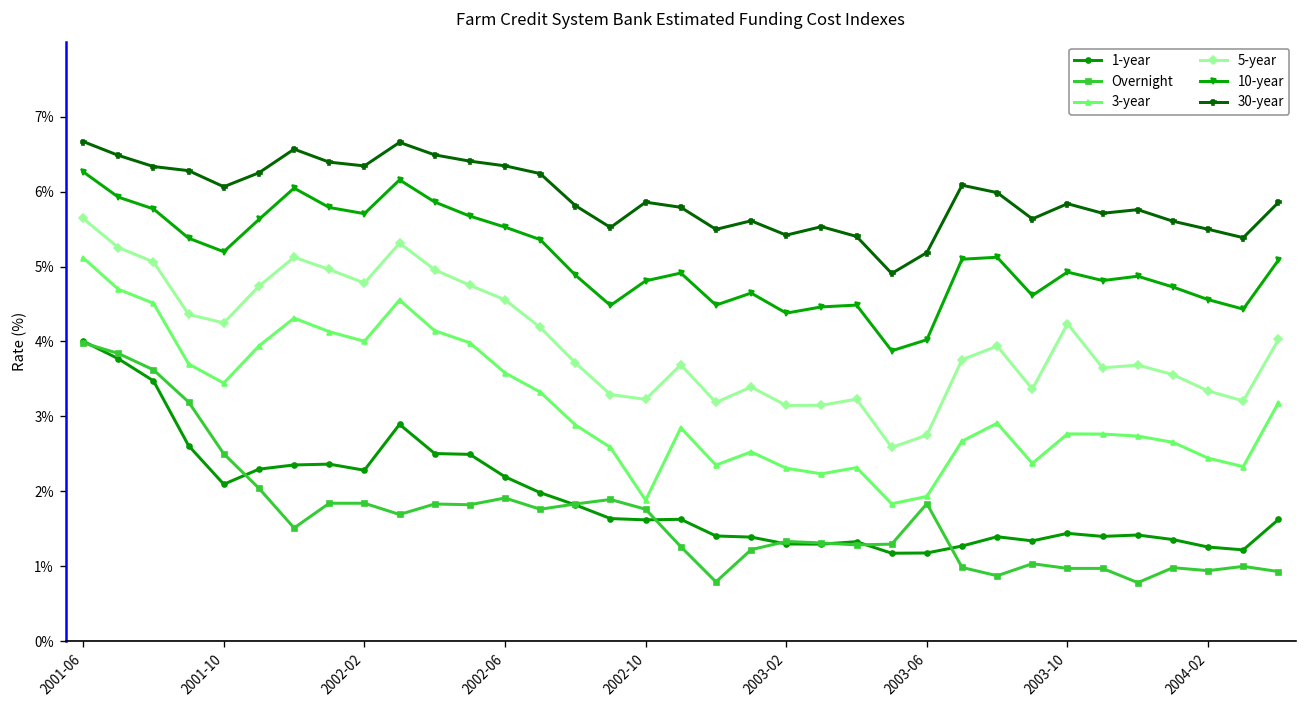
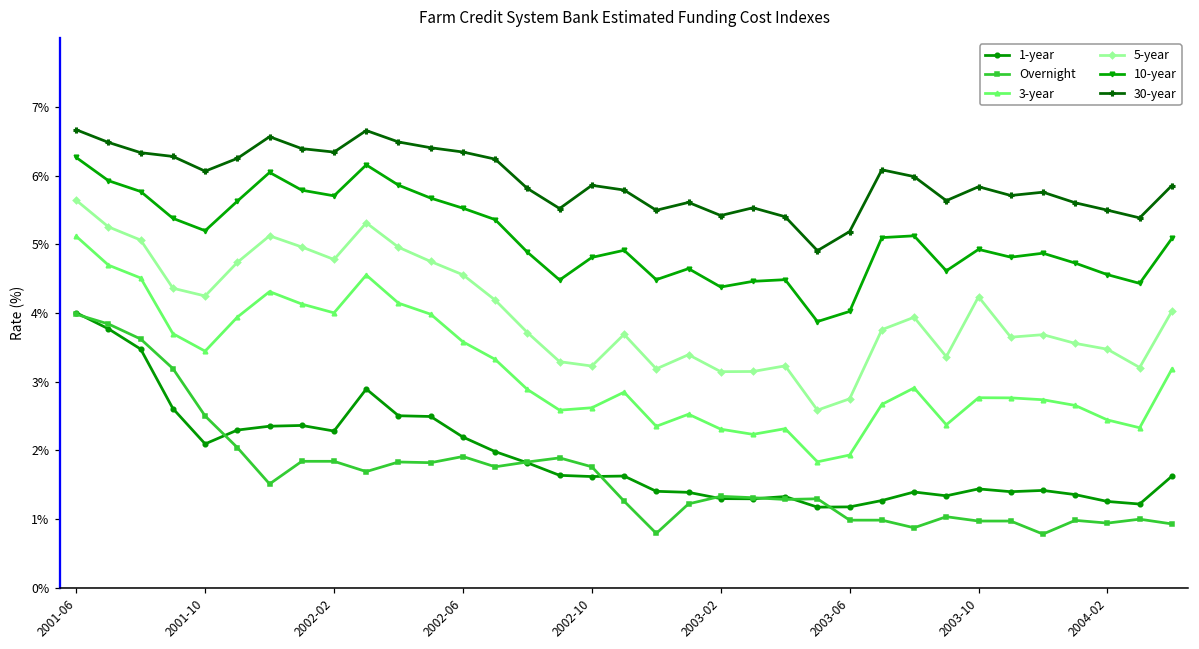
3-year, 2002-10: 1.9% -> 2.6%
Overnight, 2003-06: 1.8% -> 1.0%
5-year, 2004-02: 3.3% -> 3.5%
